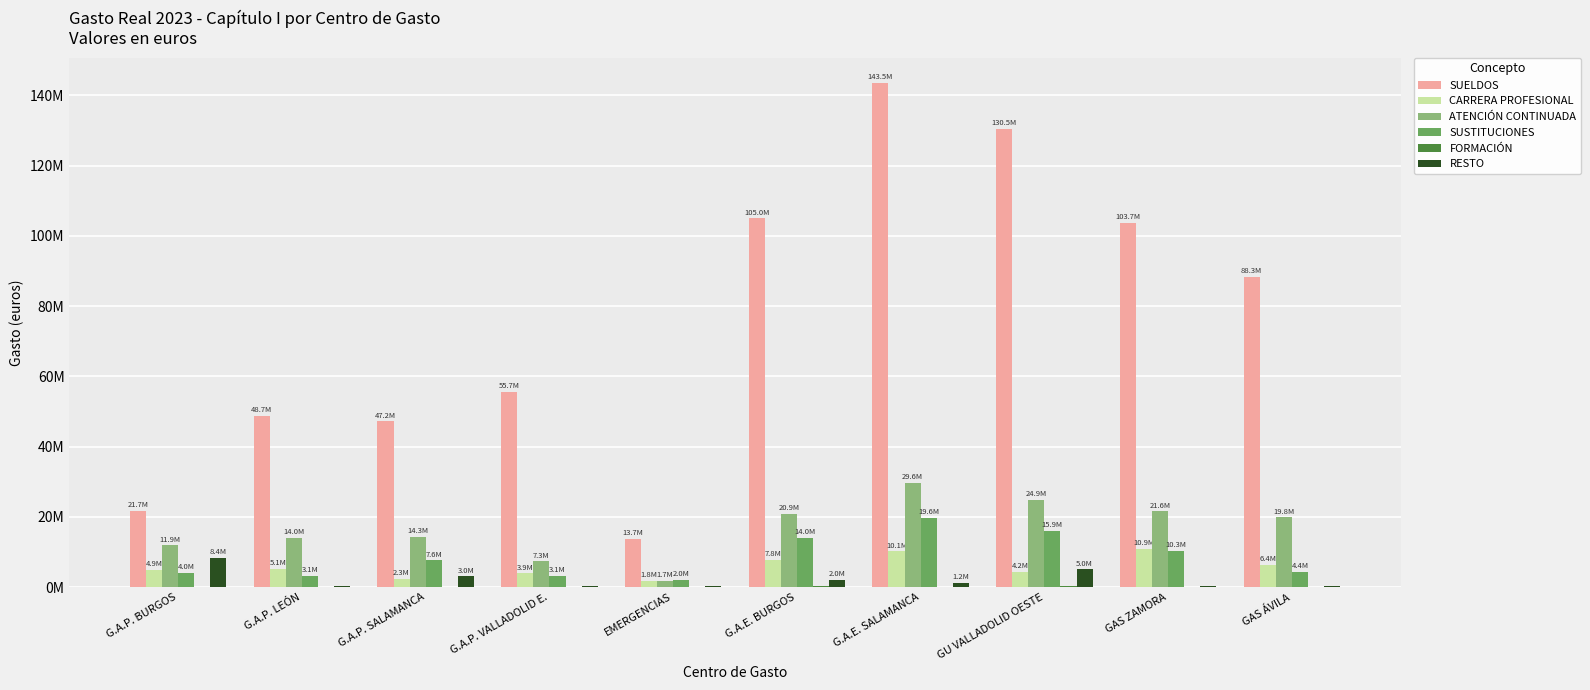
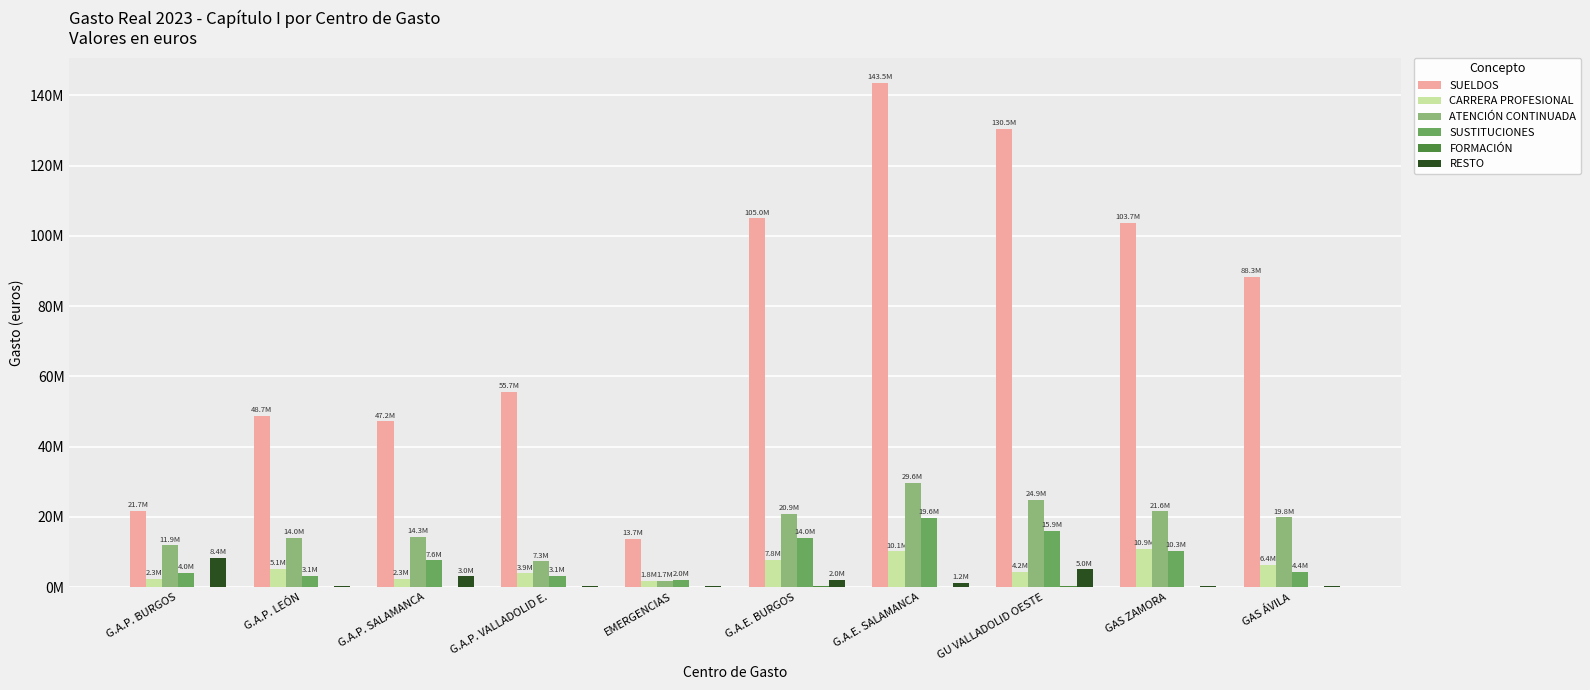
CARRERA PROFESIONAL, G.A.P. BURGOS: 4.9M -> 2.3M
